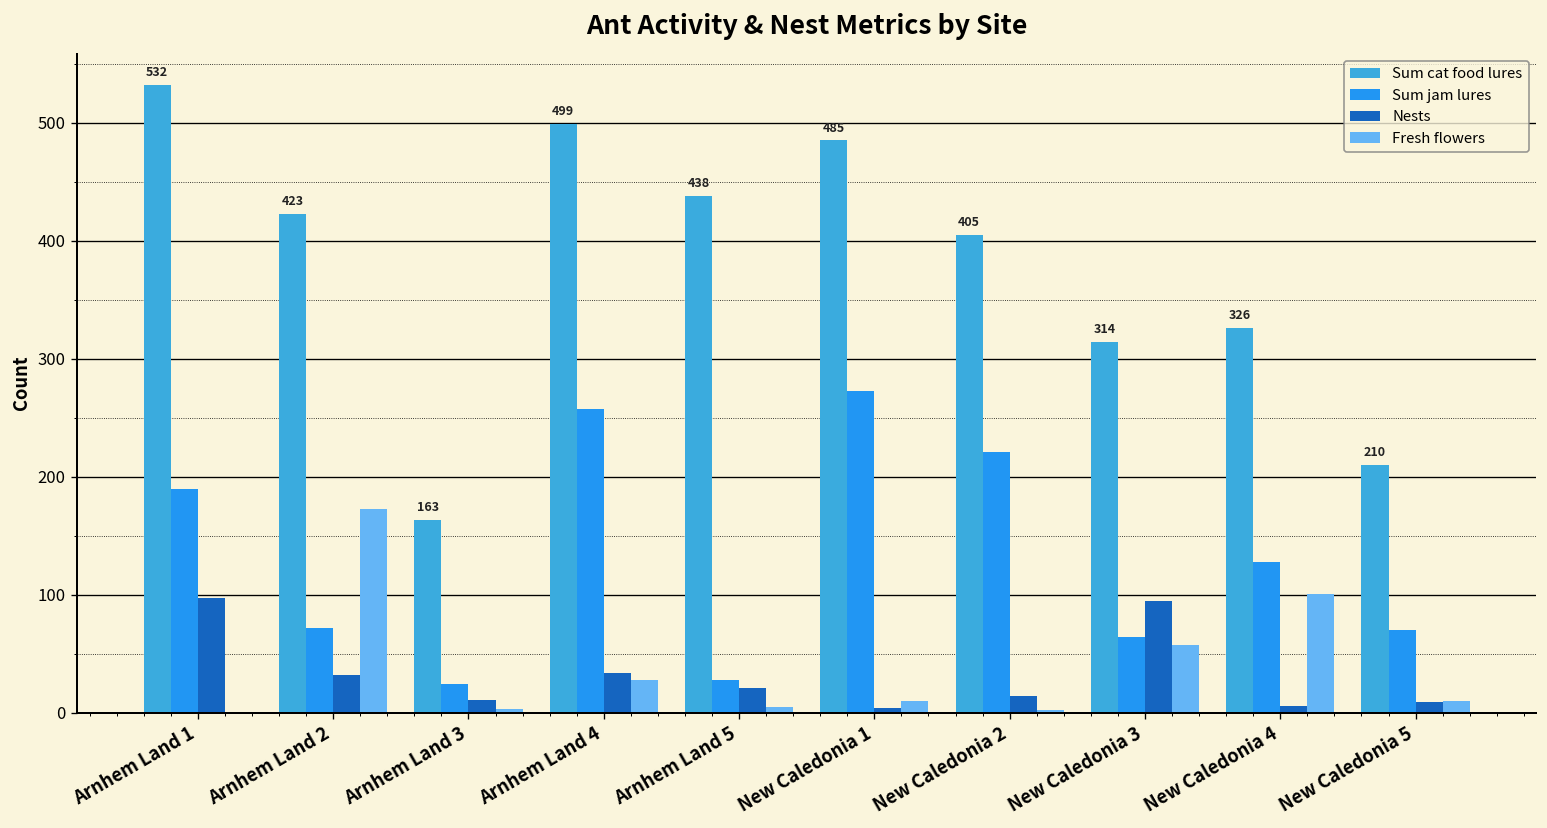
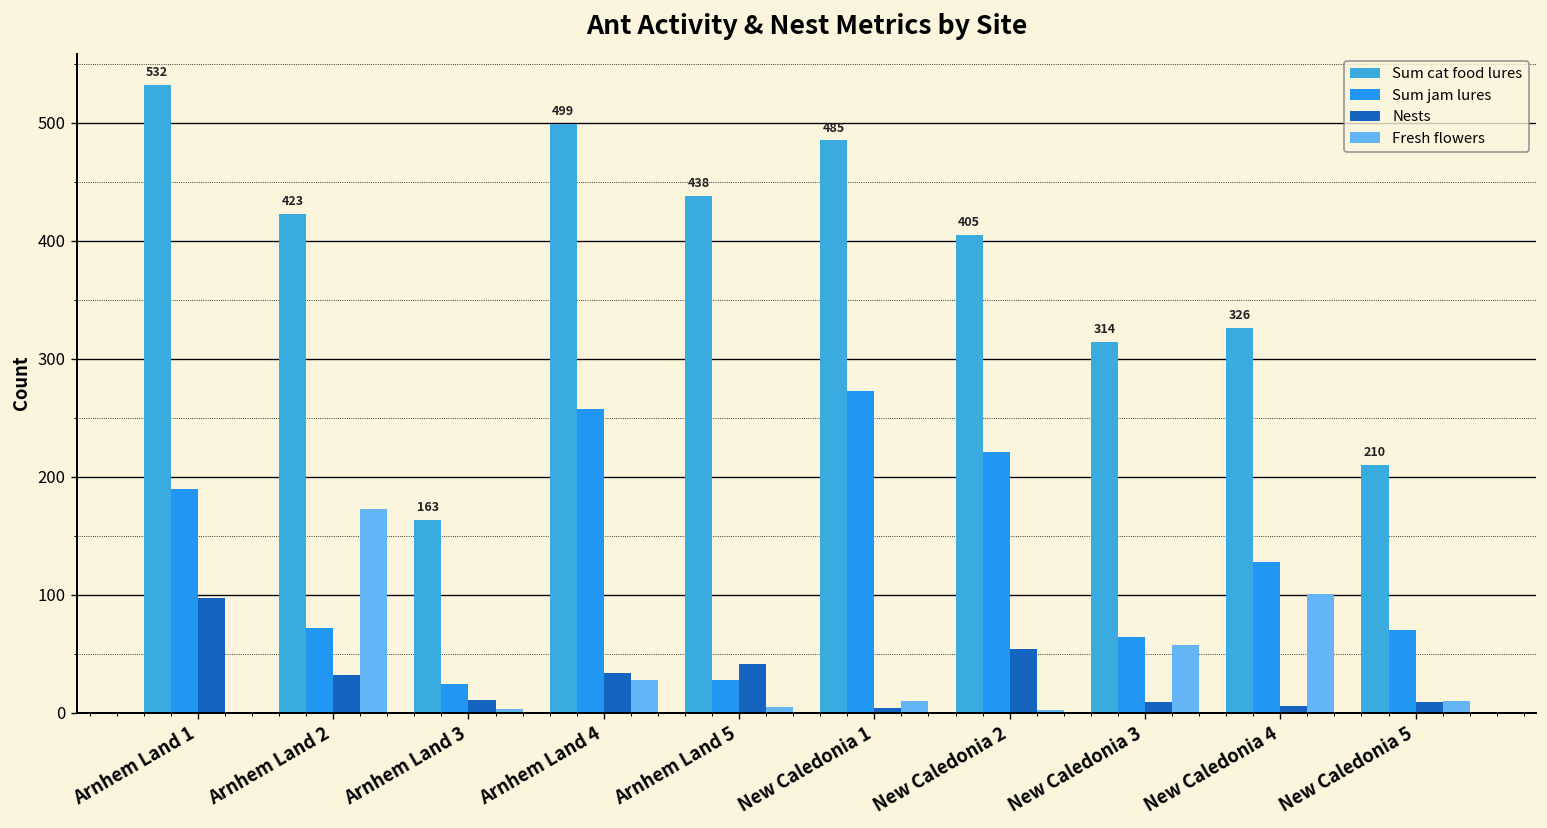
Nests, Arnhem Land 5: 20 -> 40
Nests, New Caledonia 2: 10 -> 50
Nests, New Caledonia 3: 100 -> 10
